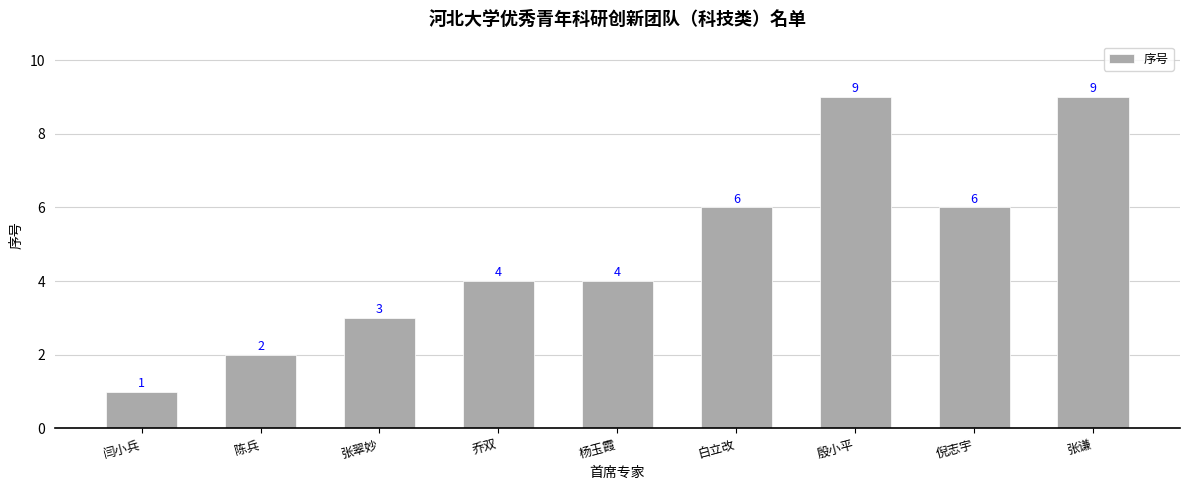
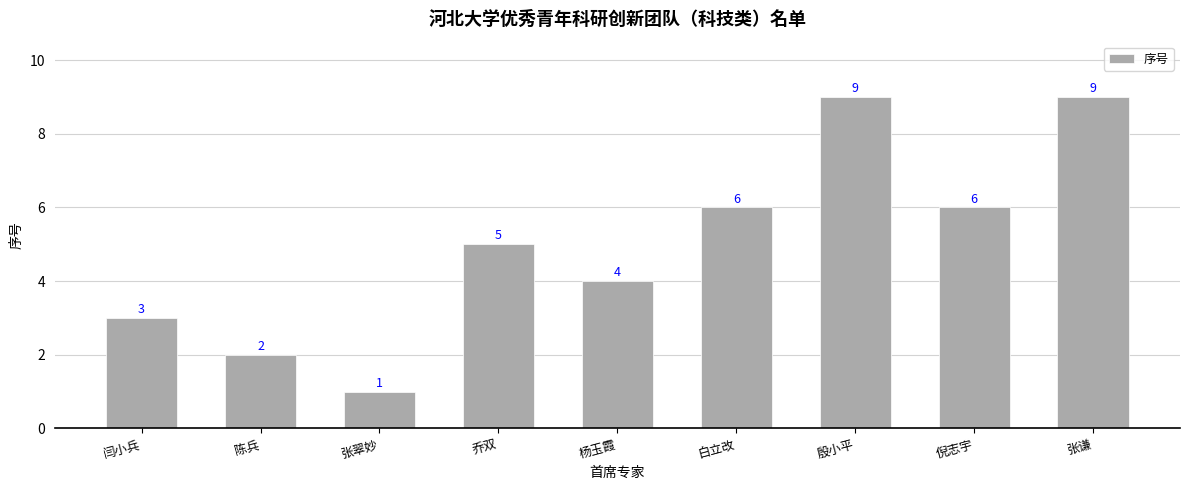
闫小兵: 1 -> 3
张翠妙: 3 -> 1
乔双: 4 -> 5
